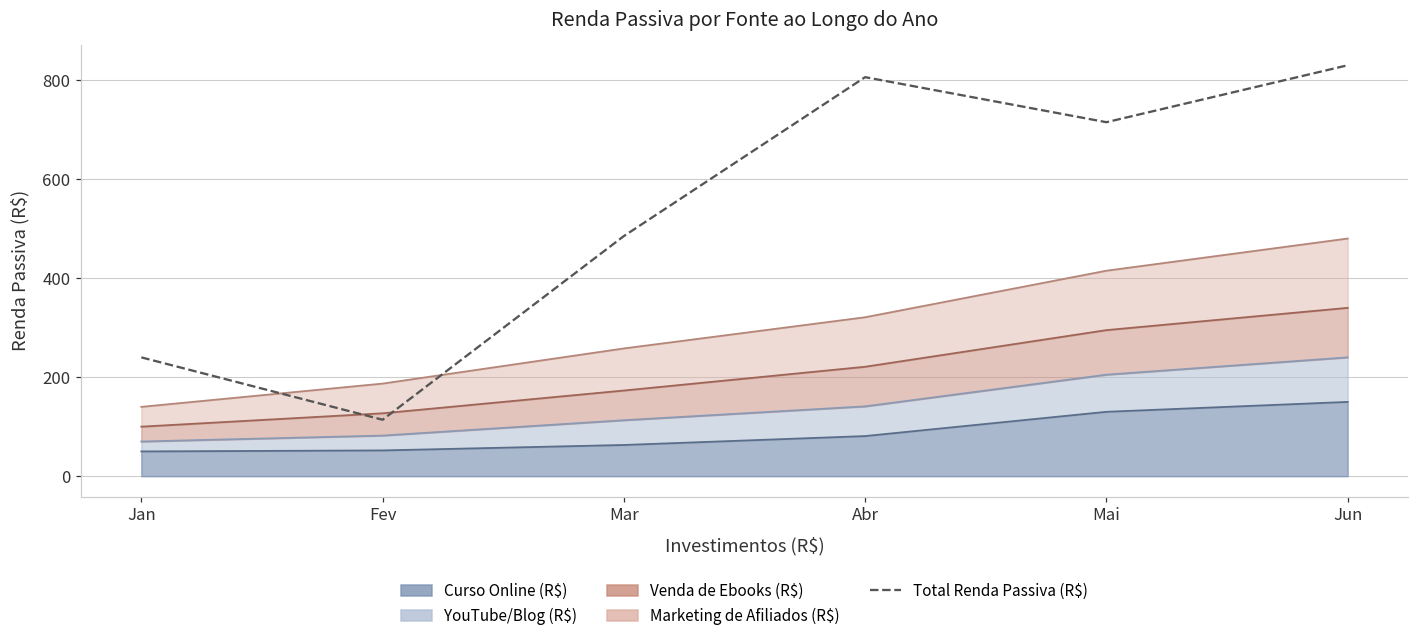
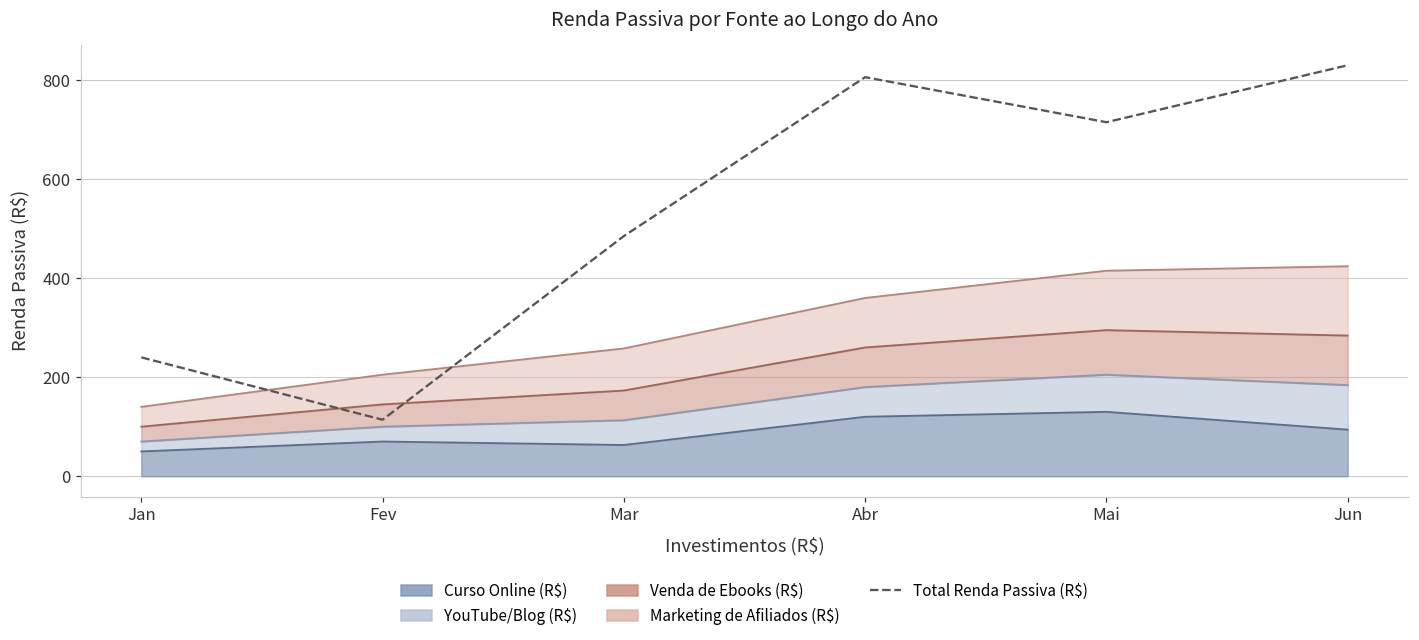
Curso Online (R$), Fev: 50 -> 70
Curso Online (R$), Abr: 80 -> 120
Curso Online (R$), Jun: 150 -> 90
